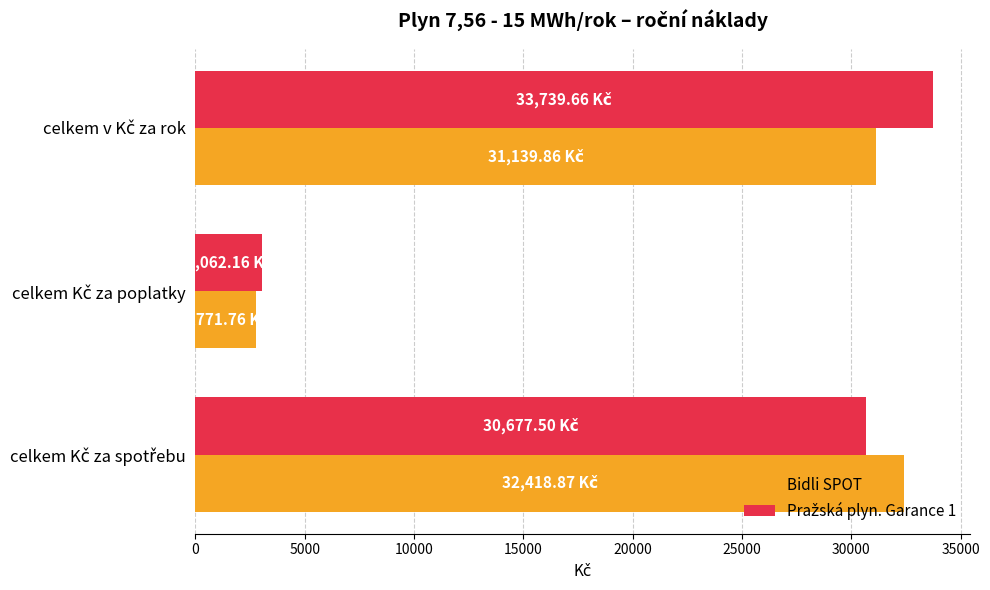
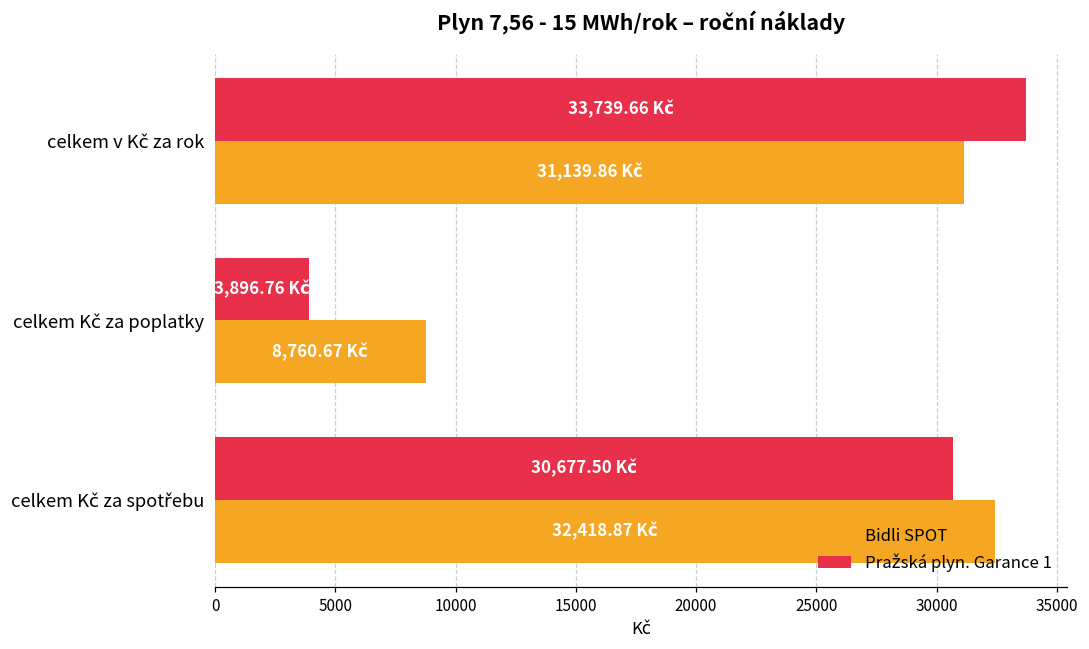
Pražská plyn. Garance 1, celkem Kč za poplatky: 3,062.16 -> 3,896.76
Bidli SPOT, celkem Kč za poplatky: 2,771.76 -> 8,760.67
